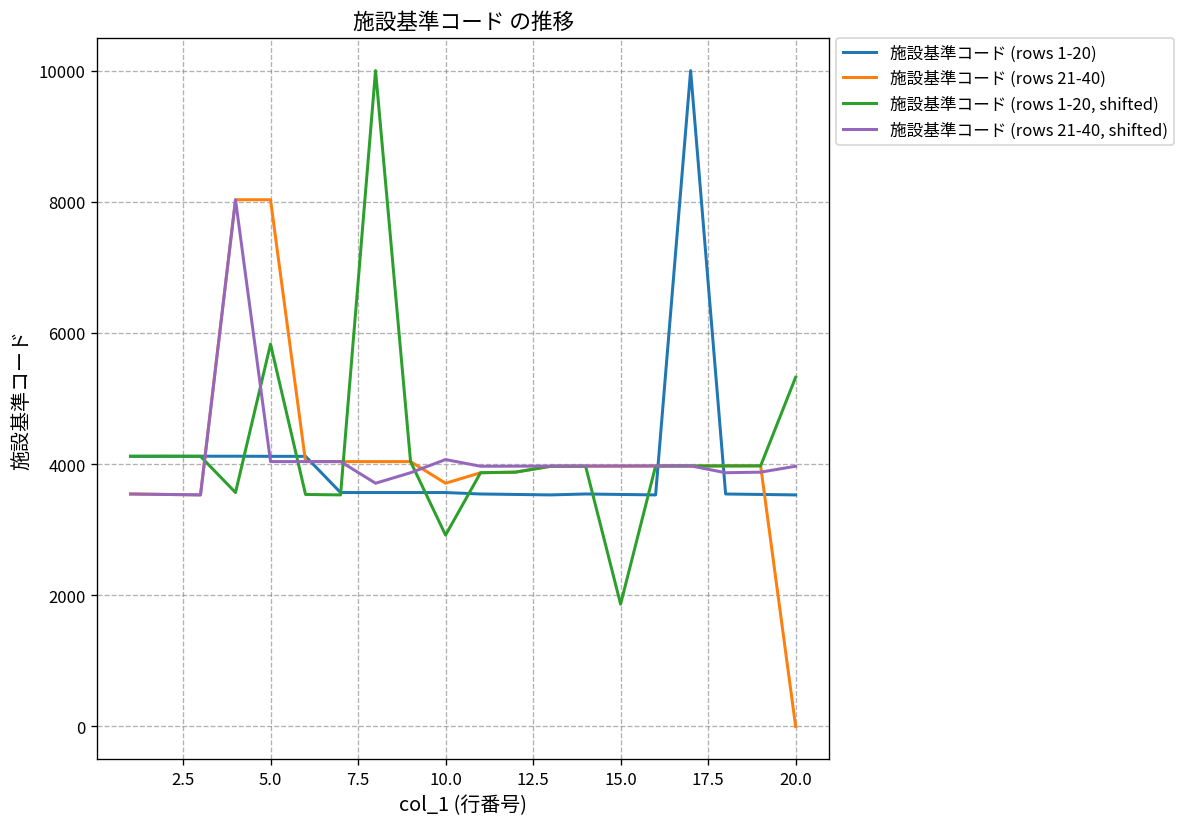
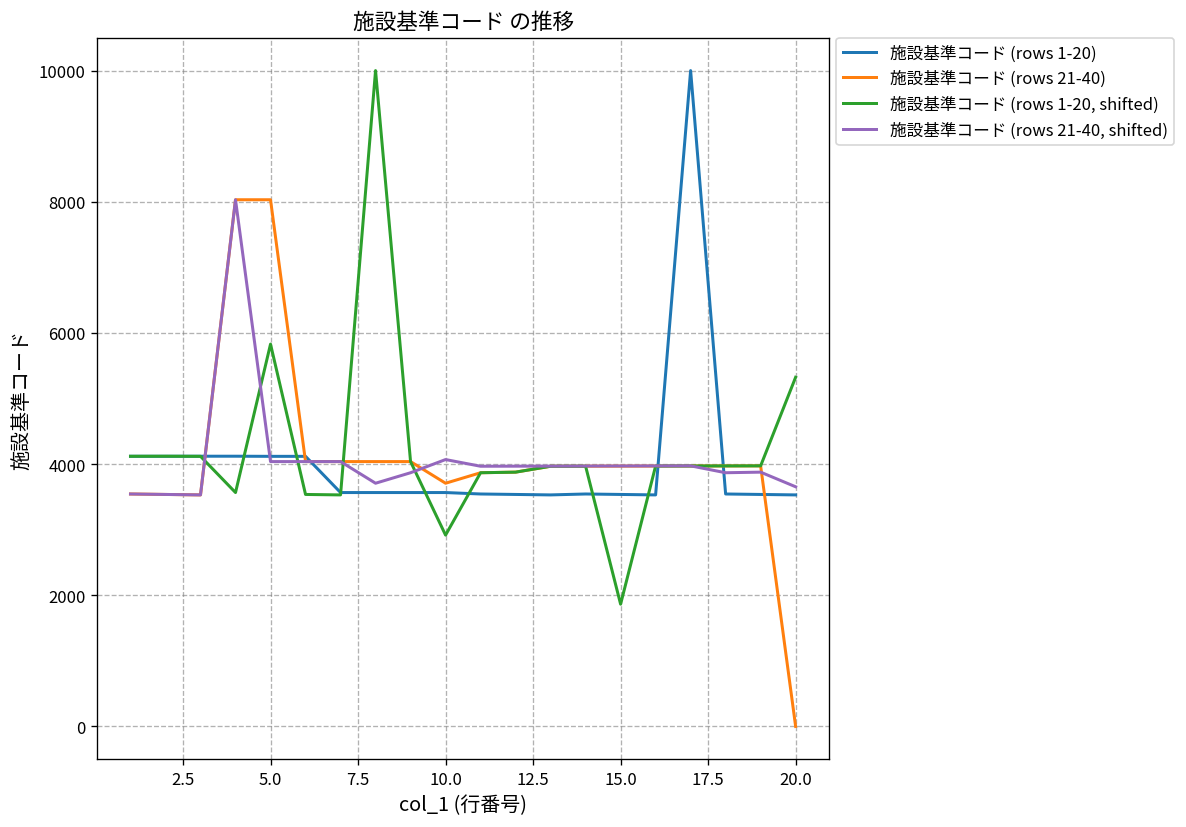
施設基準コード (rows 21-40, shifted), 20.0: 4000 -> 3700
